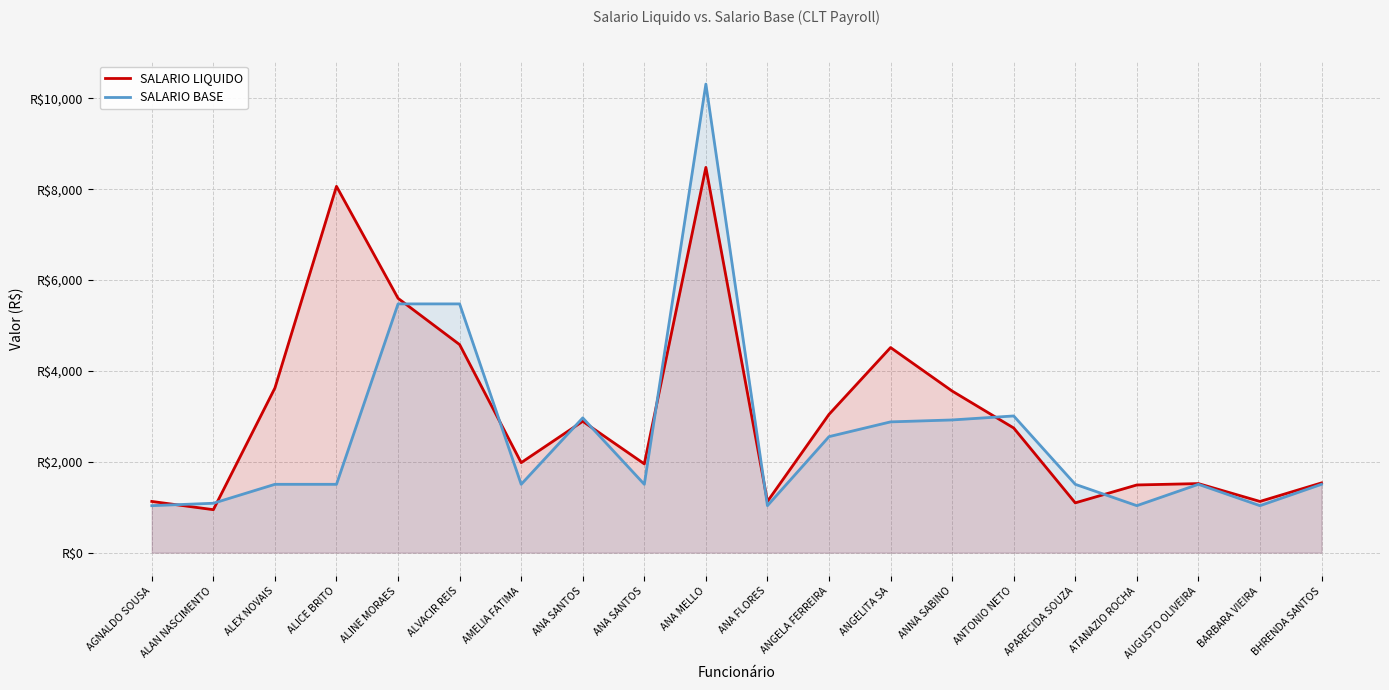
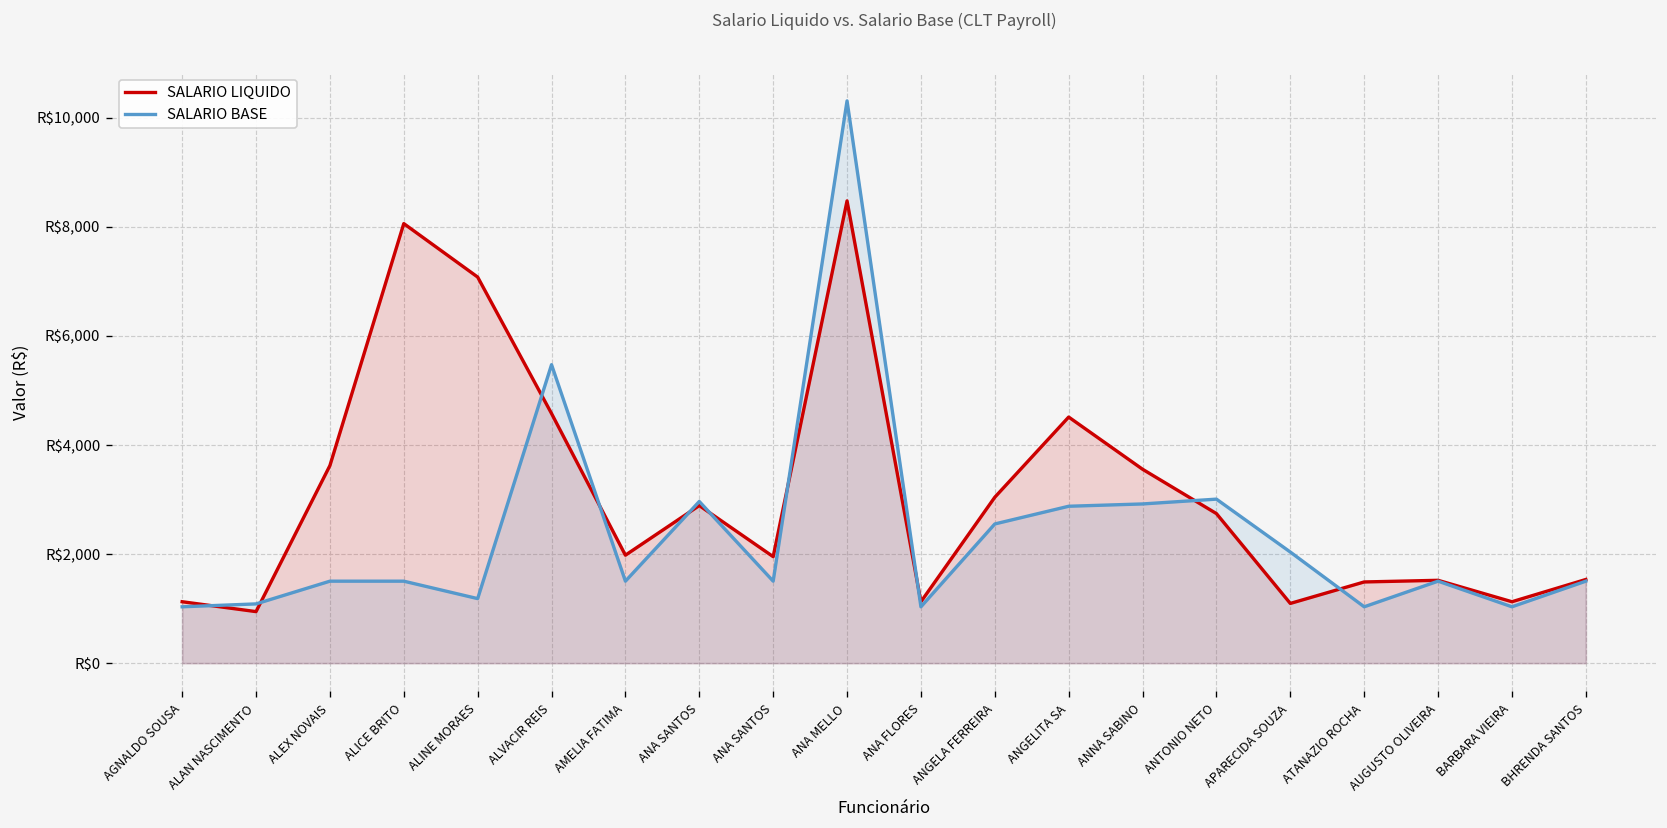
SALARIO LIQUIDO, ALINE MORAES: R$5,600 -> R$7,100
SALARIO BASE, ALINE MORAES: R$5,500 -> R$1,200
SALARIO BASE, APARECIDA SOUZA: R$1,500 -> R$2,000
